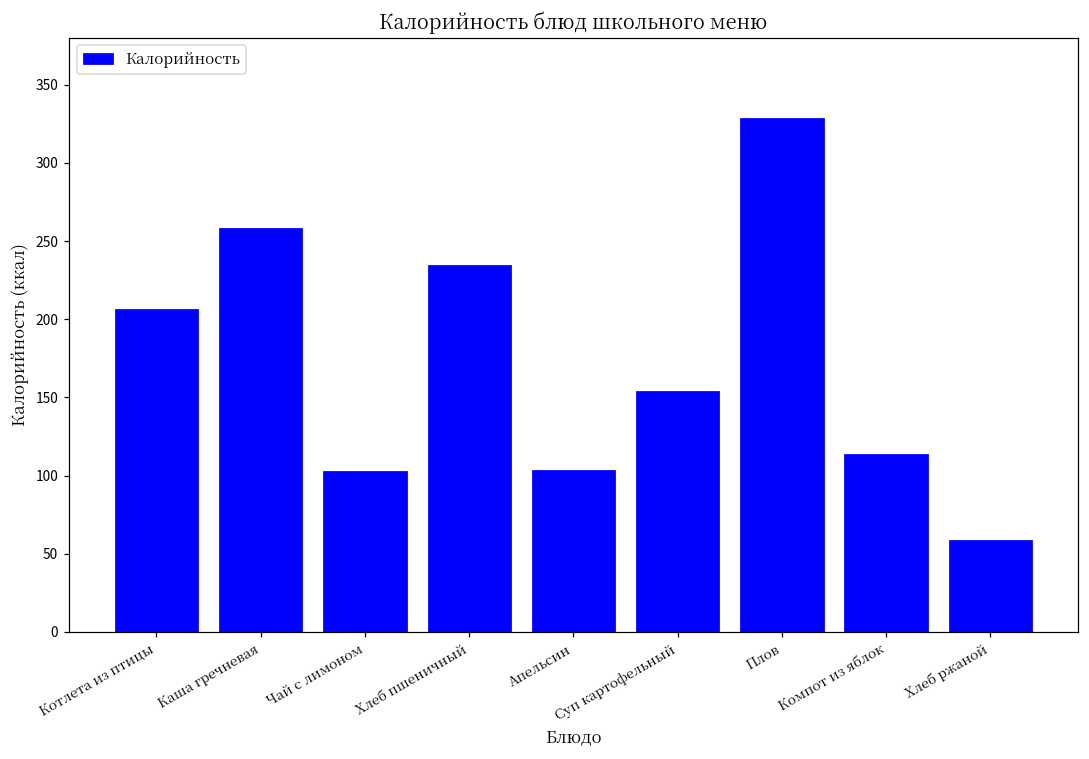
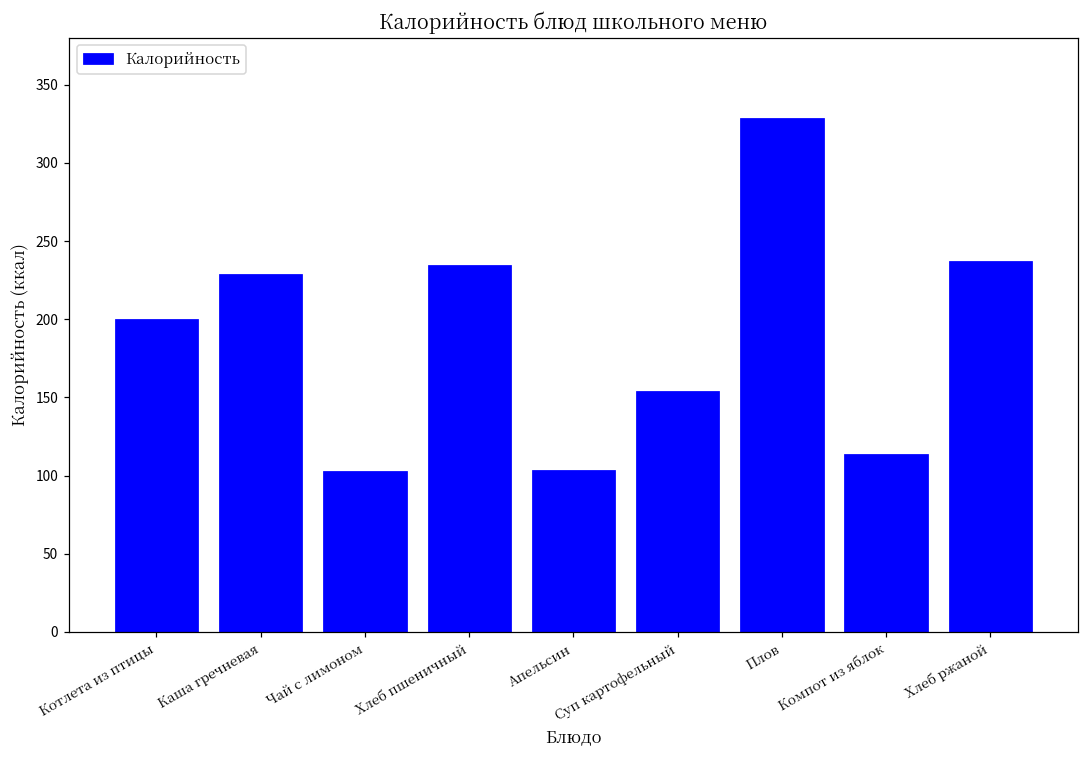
Котлета из птицы: 207 -> 200
Каша гречневая: 258 -> 229
Хлеб ржаной: 59 -> 237
